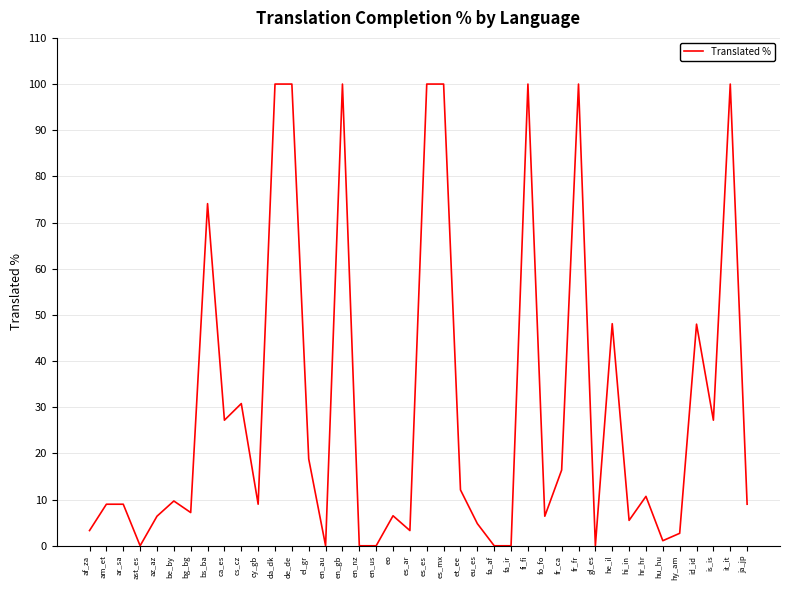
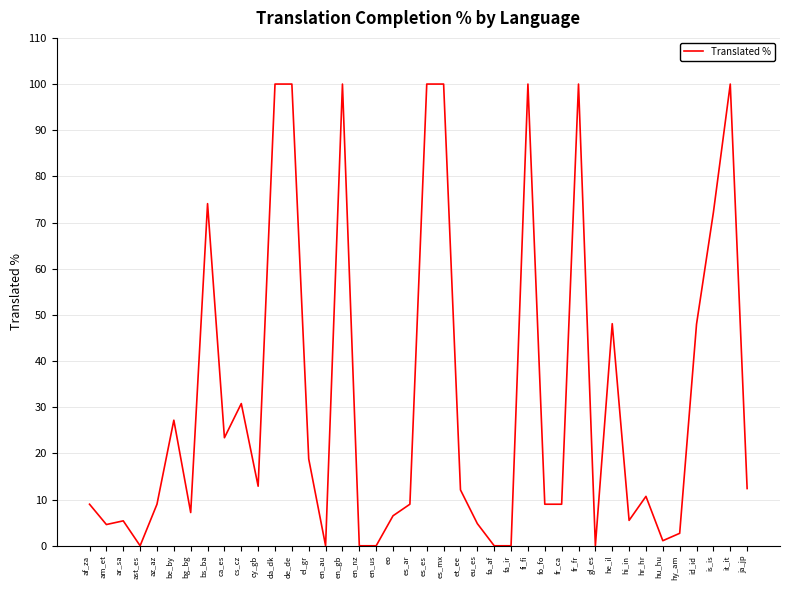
af_za: 3 -> 9
am_et: 9 -> 5
ar_sa: 9 -> 5
az_az: 6 -> 9
be_by: 10 -> 27
ca_es: 27 -> 23
cy_gb: 9 -> 13
es_ar: 3 -> 9
fo_fo: 6 -> 9
fr_ca: 16 -> 9
is_is: 27 -> 72
ja_jp: 9 -> 12
